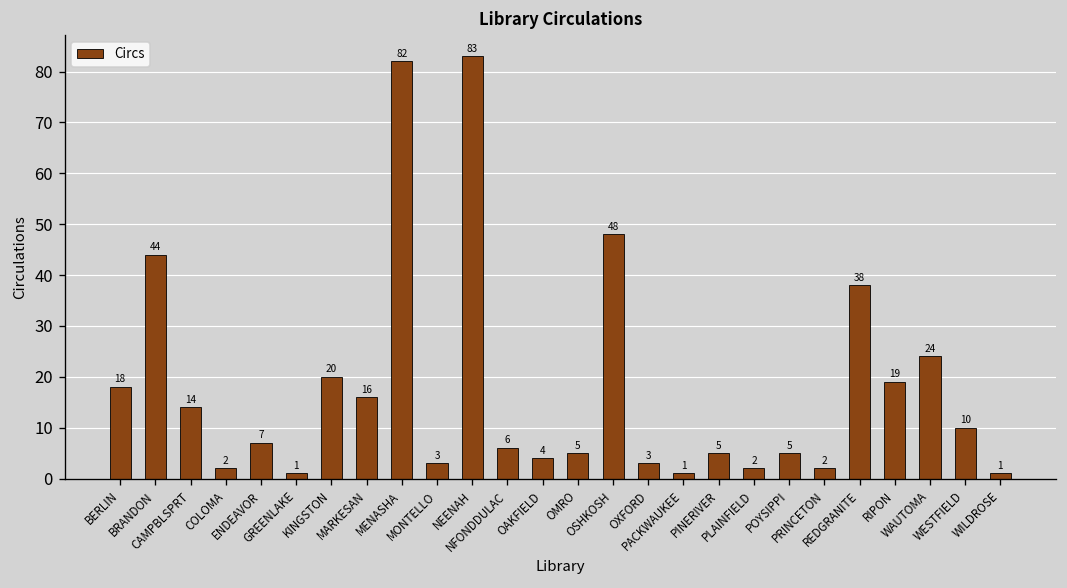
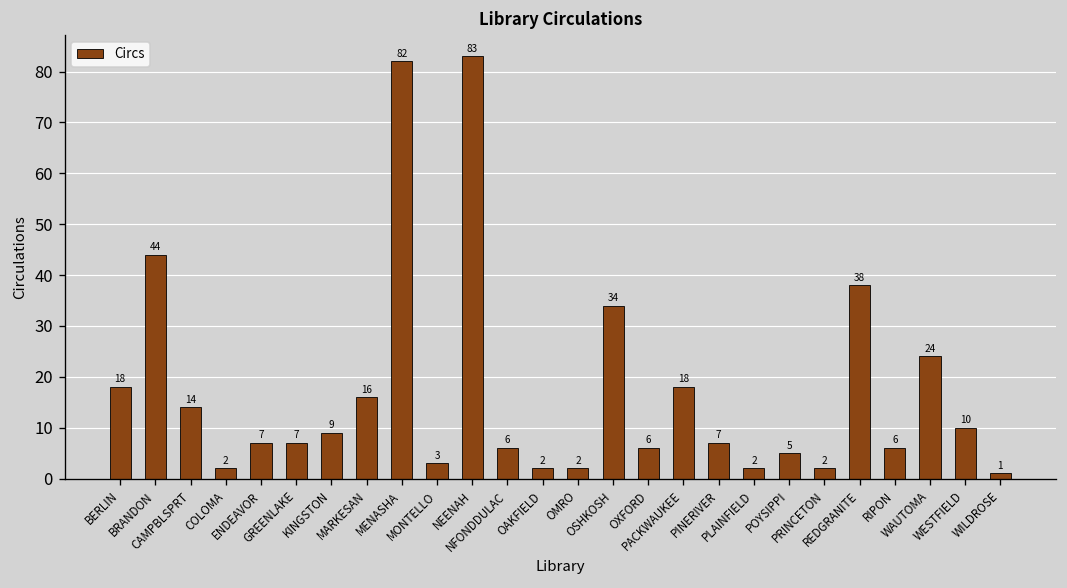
GREENLAKE: 1 -> 7
KINGSTON: 20 -> 9
OAKFIELD: 4 -> 2
OMRO: 5 -> 2
OSHKOSH: 48 -> 34
OXFORD: 3 -> 6
PACKWAUKEE: 1 -> 18
PINERIVER: 5 -> 7
RIPON: 19 -> 6
